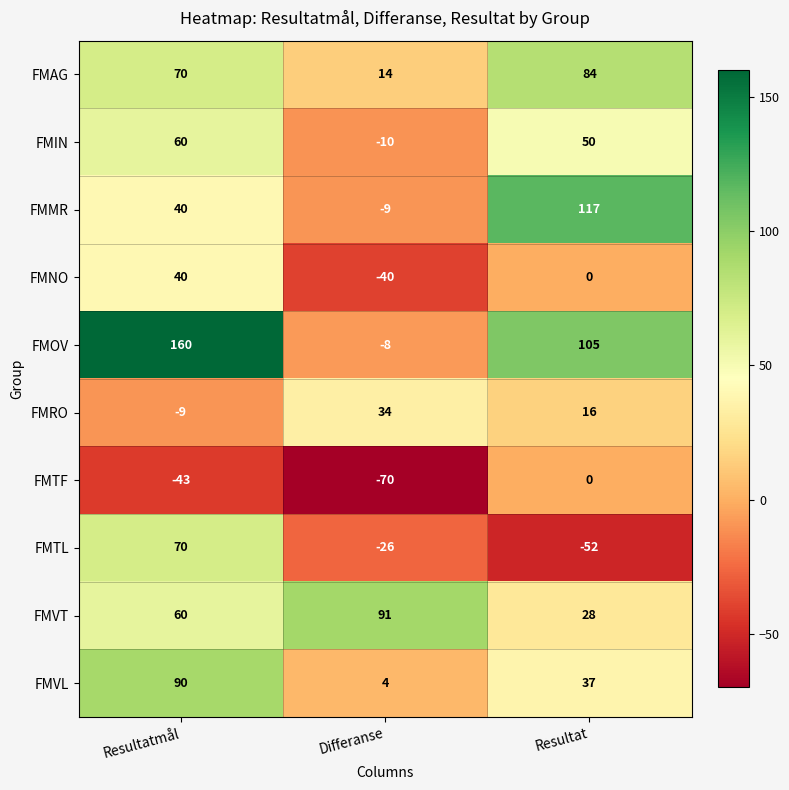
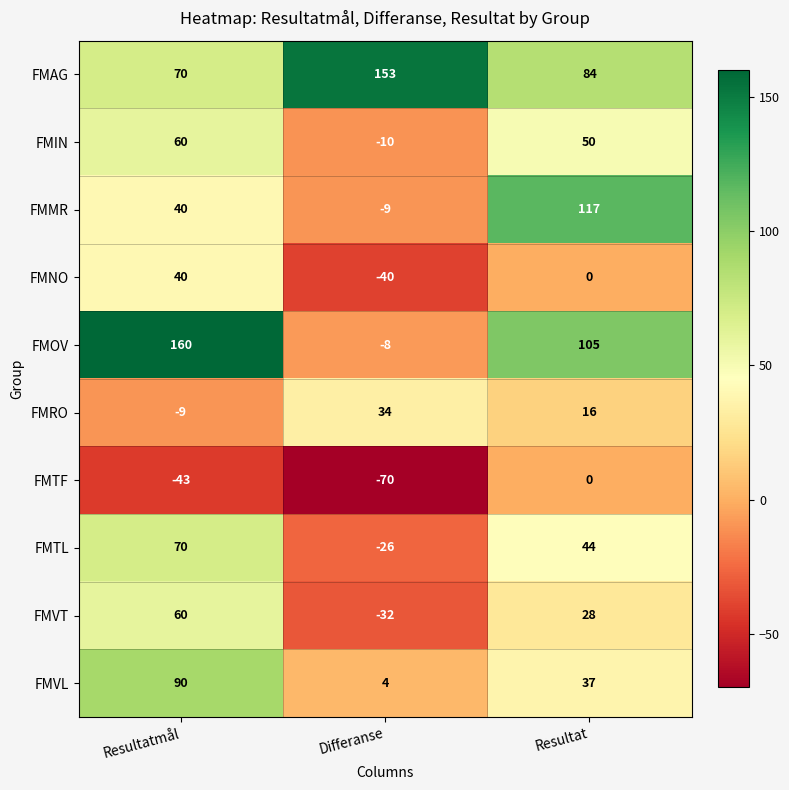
FMAG, Differanse: 14 -> 153
FMTL, Resultat: -52 -> 44
FMVT, Differanse: 91 -> -32
